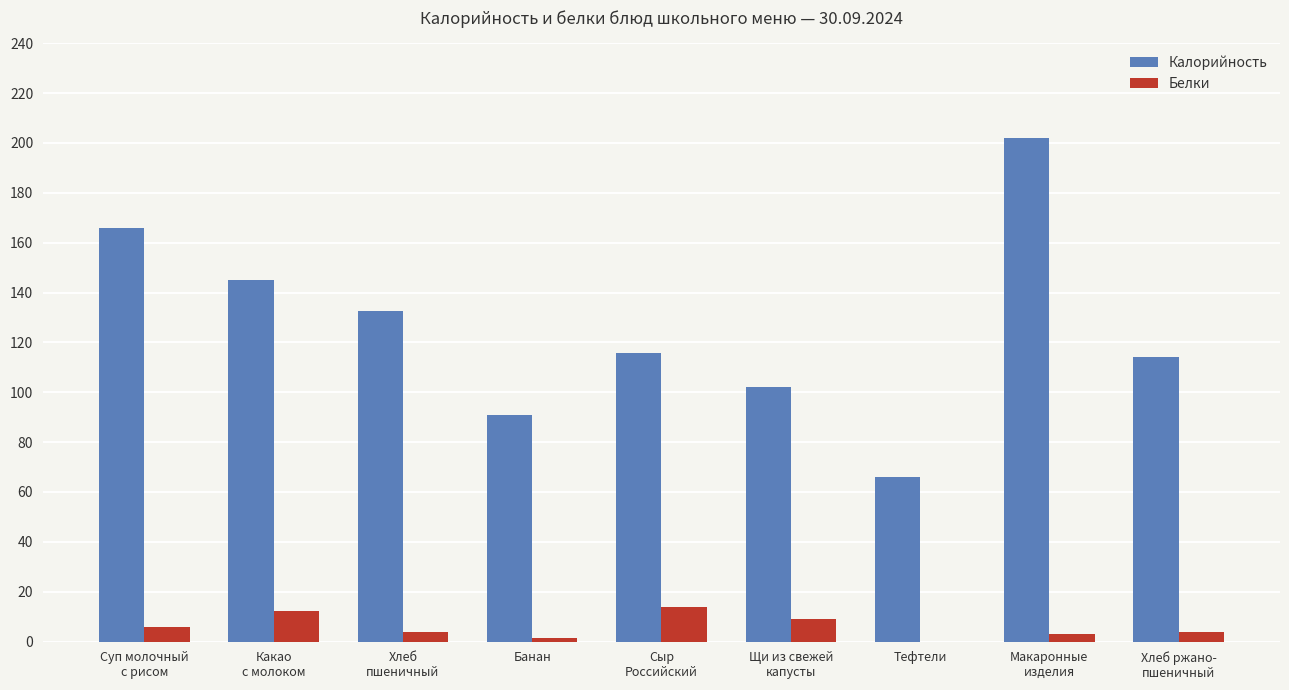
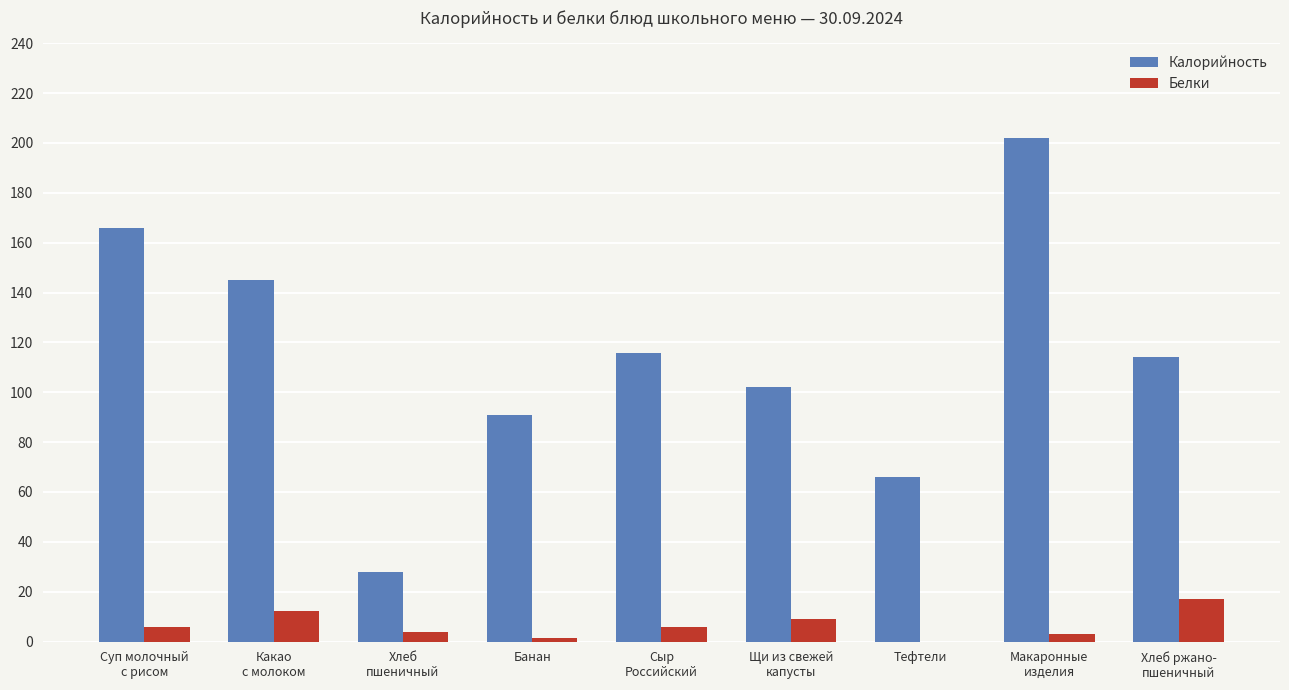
Калорийность, Хлеб пшеничный: 133 -> 28
Белки, Сыр Российский: 14 -> 6
Белки, Хлеб ржано- пшеничный: 4 -> 17
